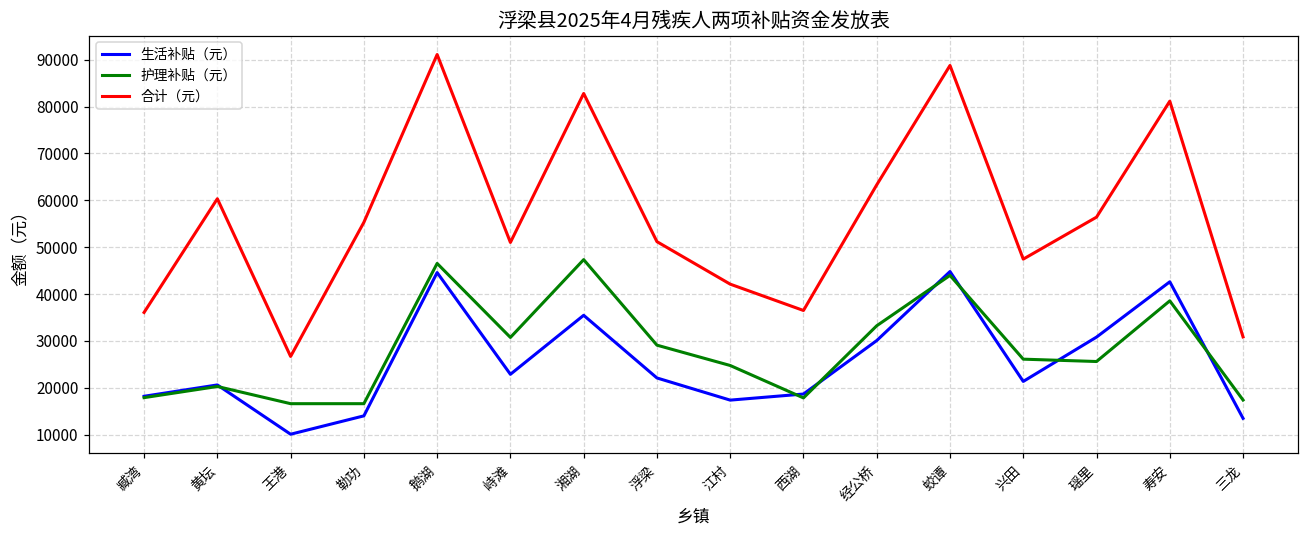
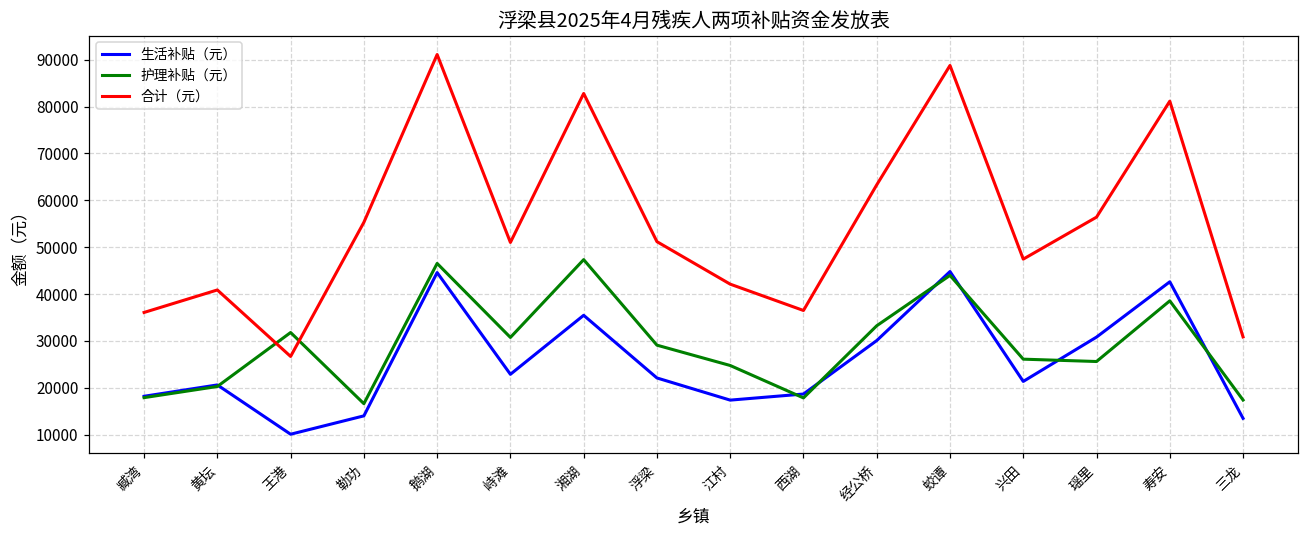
合计（元）, 黄坛: 60000 -> 41000
护理补贴（元）, 王港: 17000 -> 32000
